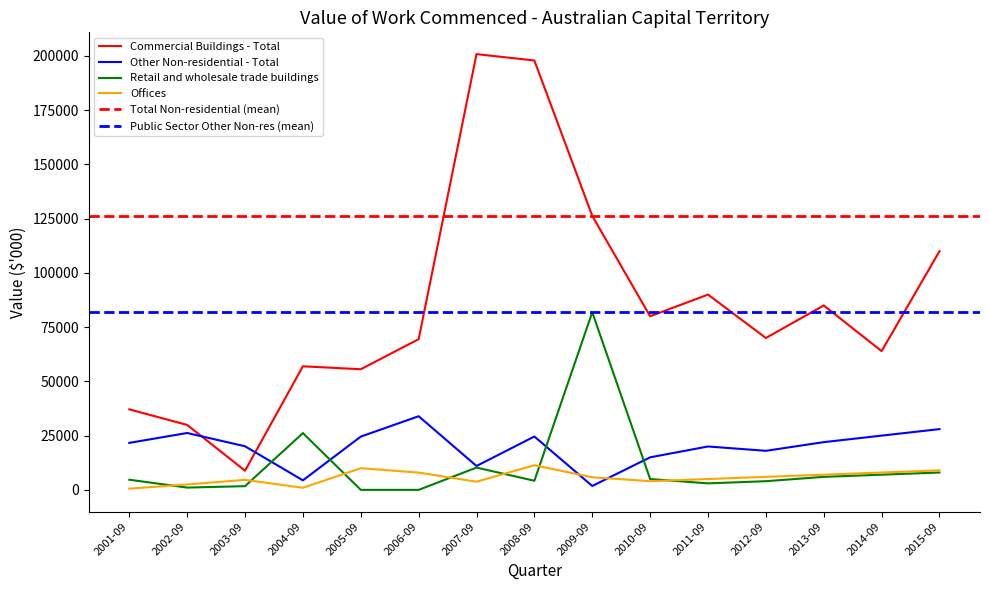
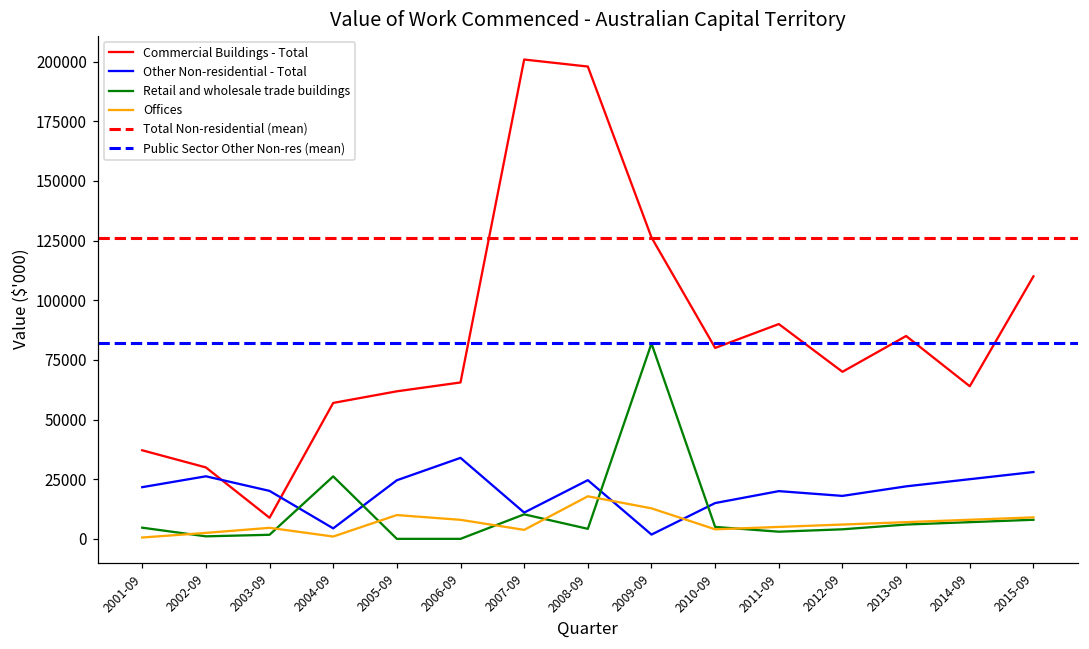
Commercial Buildings - Total, 2005-09: 56000 -> 62000
Commercial Buildings - Total, 2006-09: 69000 -> 66000
Offices, 2008-09: 11000 -> 18000
Offices, 2009-09: 6000 -> 13000
